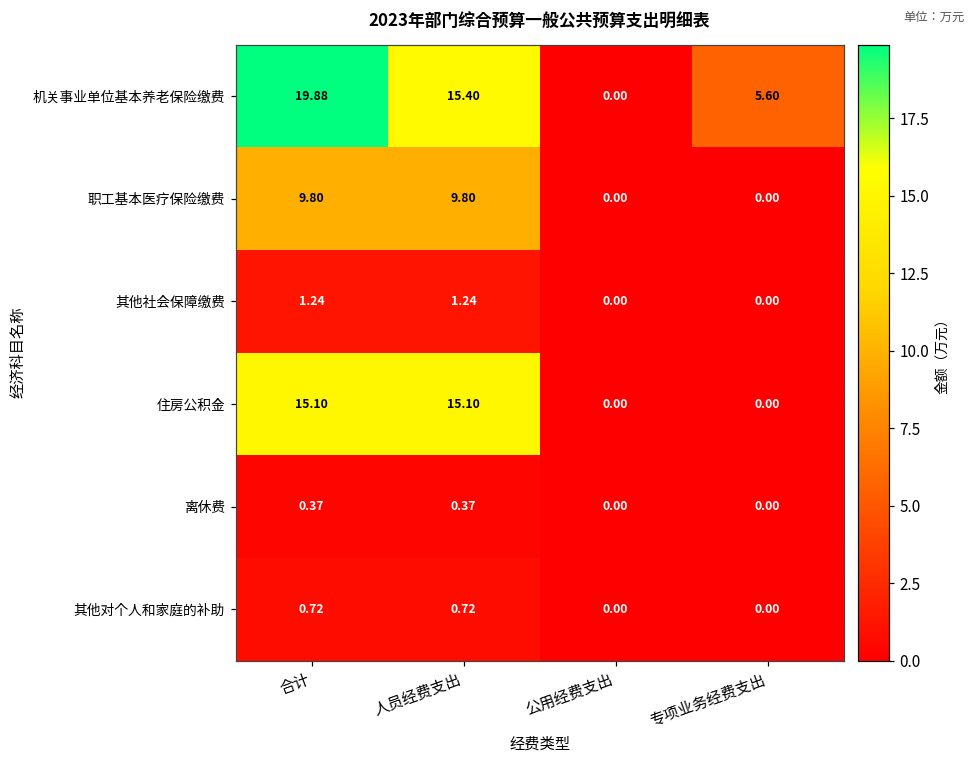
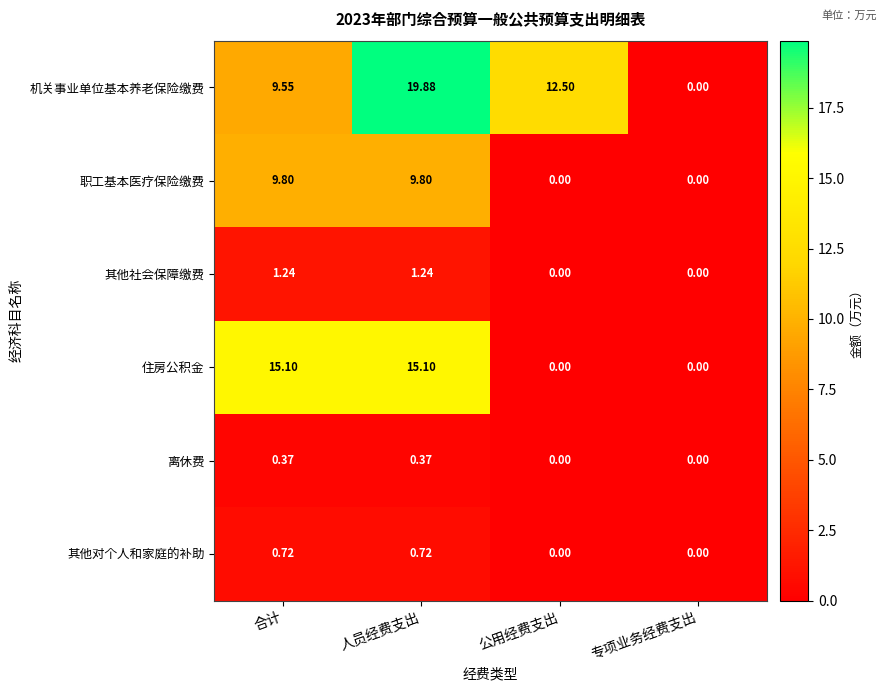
机关事业单位基本养老保险缴费, 合计: 19.88 -> 9.55
机关事业单位基本养老保险缴费, 人员经费支出: 15.40 -> 19.88
机关事业单位基本养老保险缴费, 公用经费支出: 0.00 -> 12.50
机关事业单位基本养老保险缴费, 专项业务经费支出: 5.60 -> 0.00
